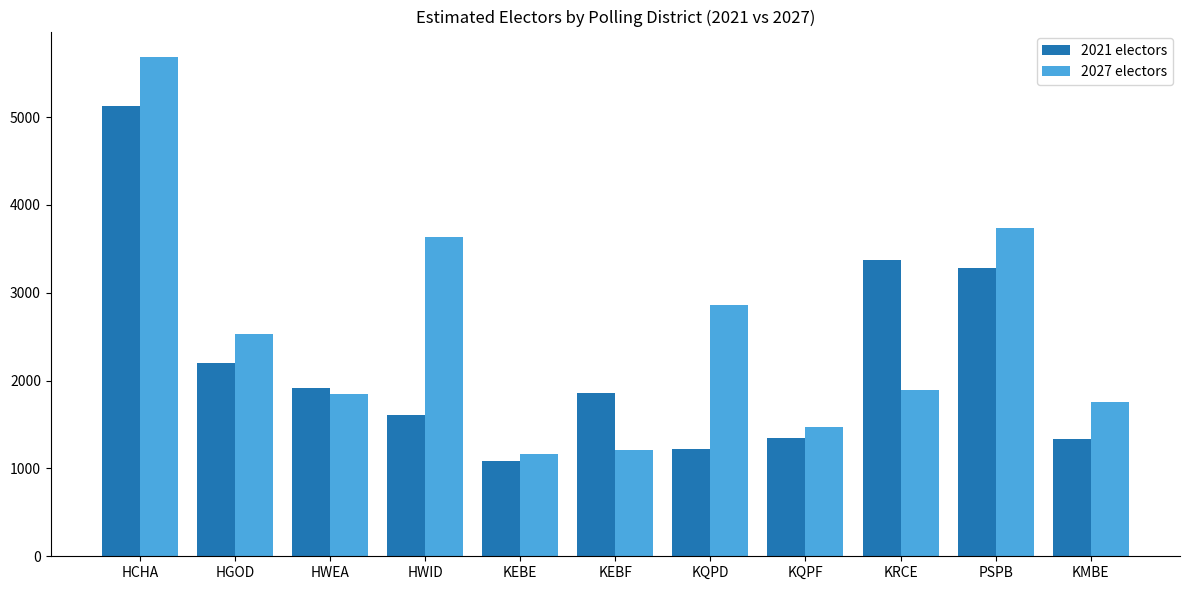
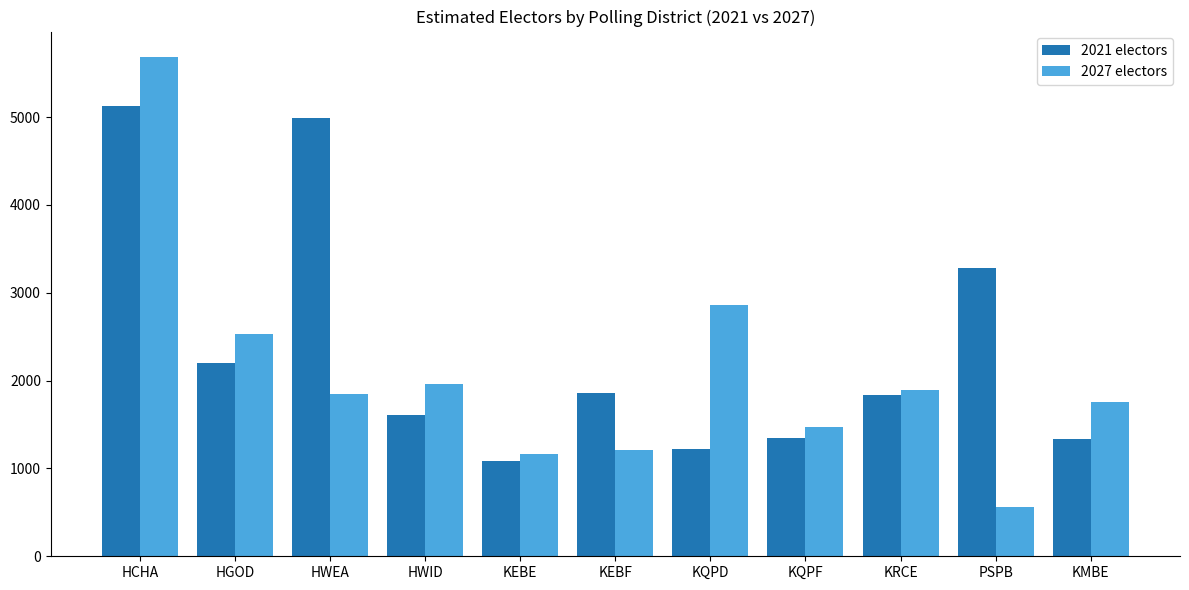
2021 electors, HWEA: 1900 -> 5000
2027 electors, HWID: 3600 -> 2000
2021 electors, KRCE: 3400 -> 1800
2027 electors, PSPB: 3700 -> 600
